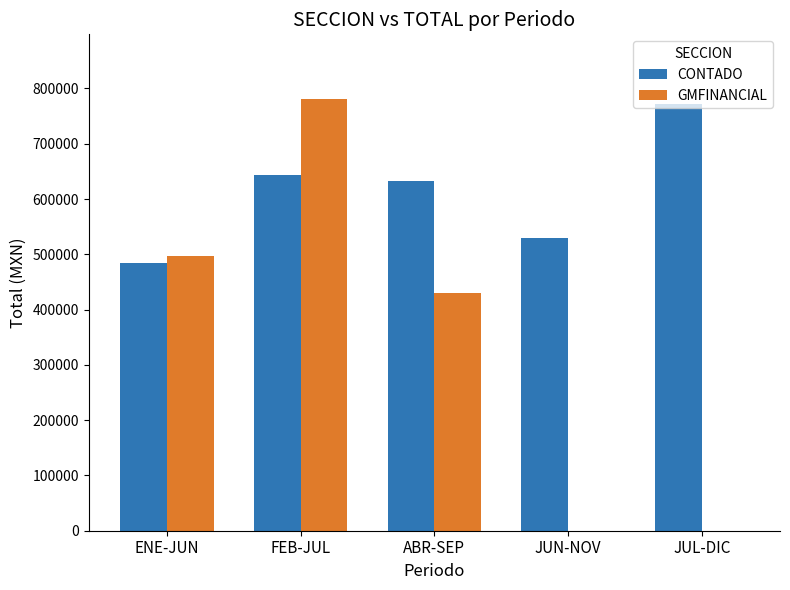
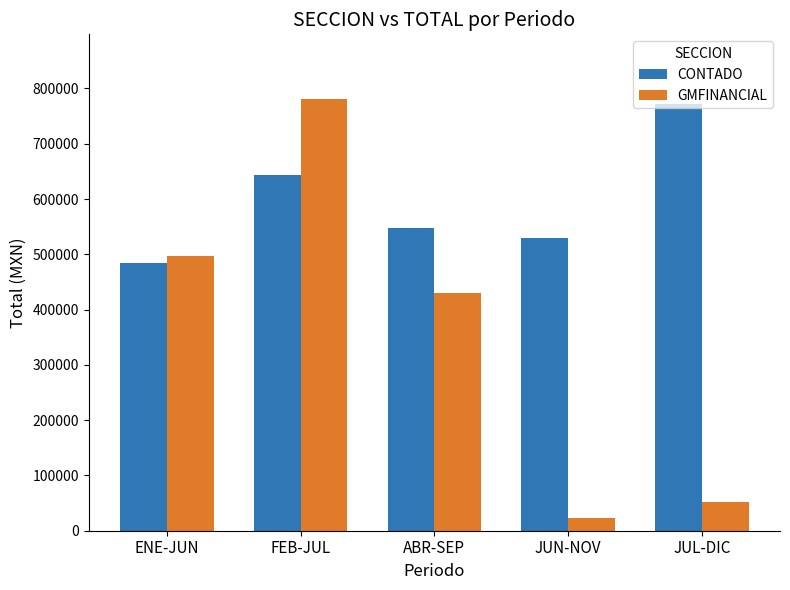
CONTADO, ABR-SEP: 630000 -> 550000
GMFINANCIAL, JUN-NOV: 0 -> 20000
GMFINANCIAL, JUL-DIC: 0 -> 50000
